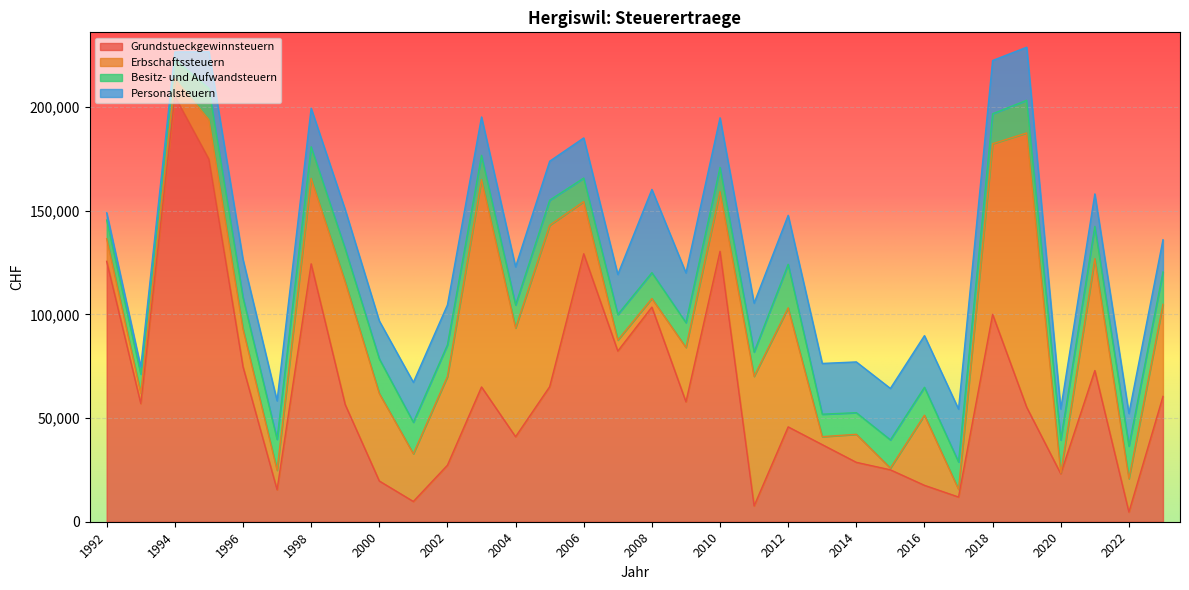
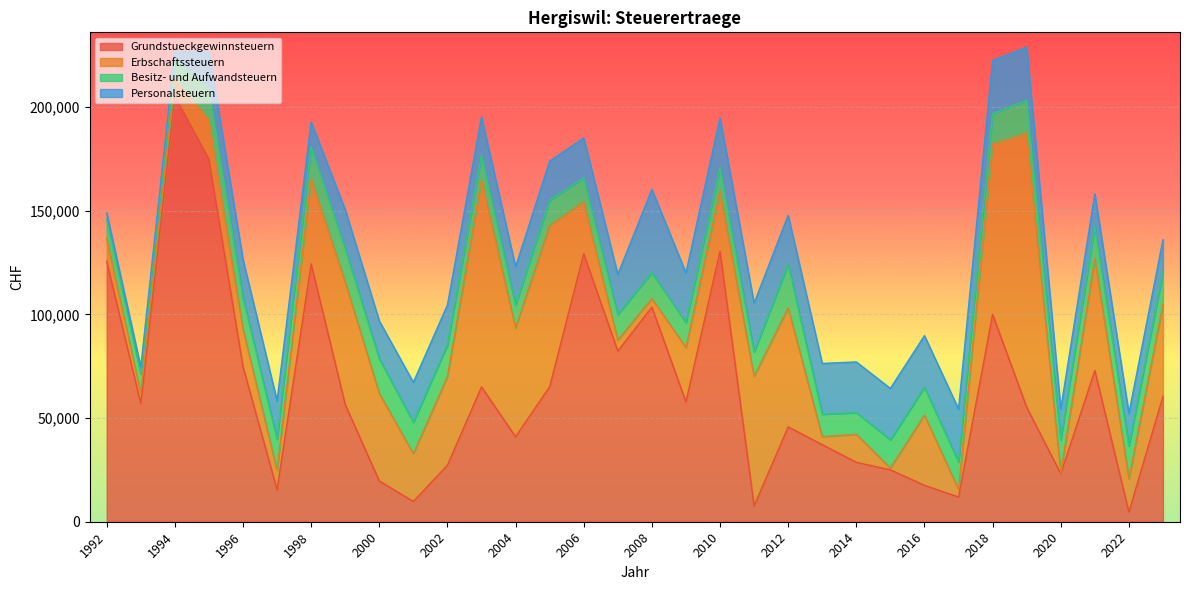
Personalsteuern, 1998: 19,000 -> 12,000
